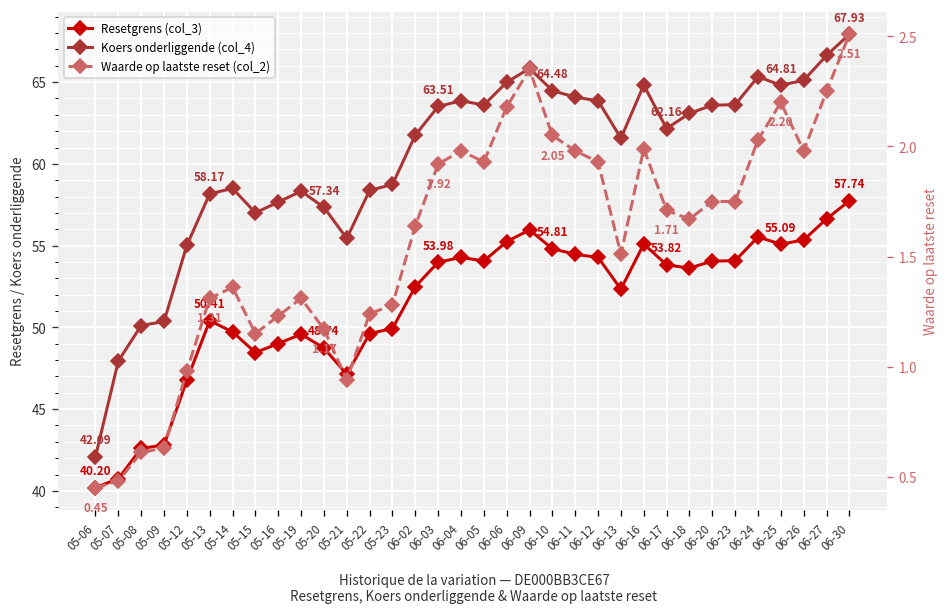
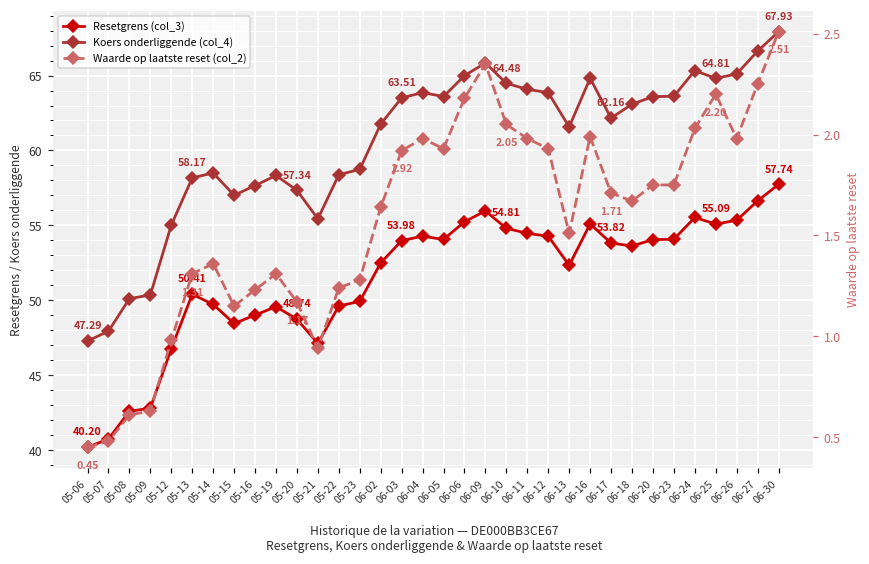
Koers onderliggende (col_4), 05-06: 42.09 -> 47.29
